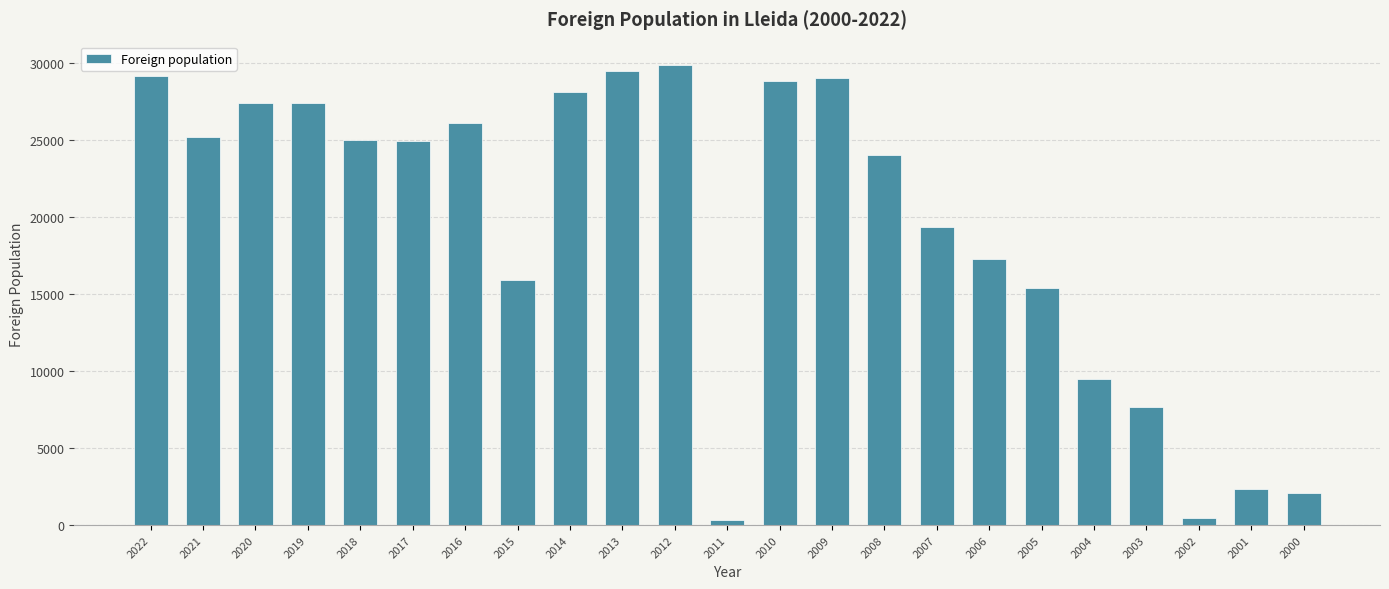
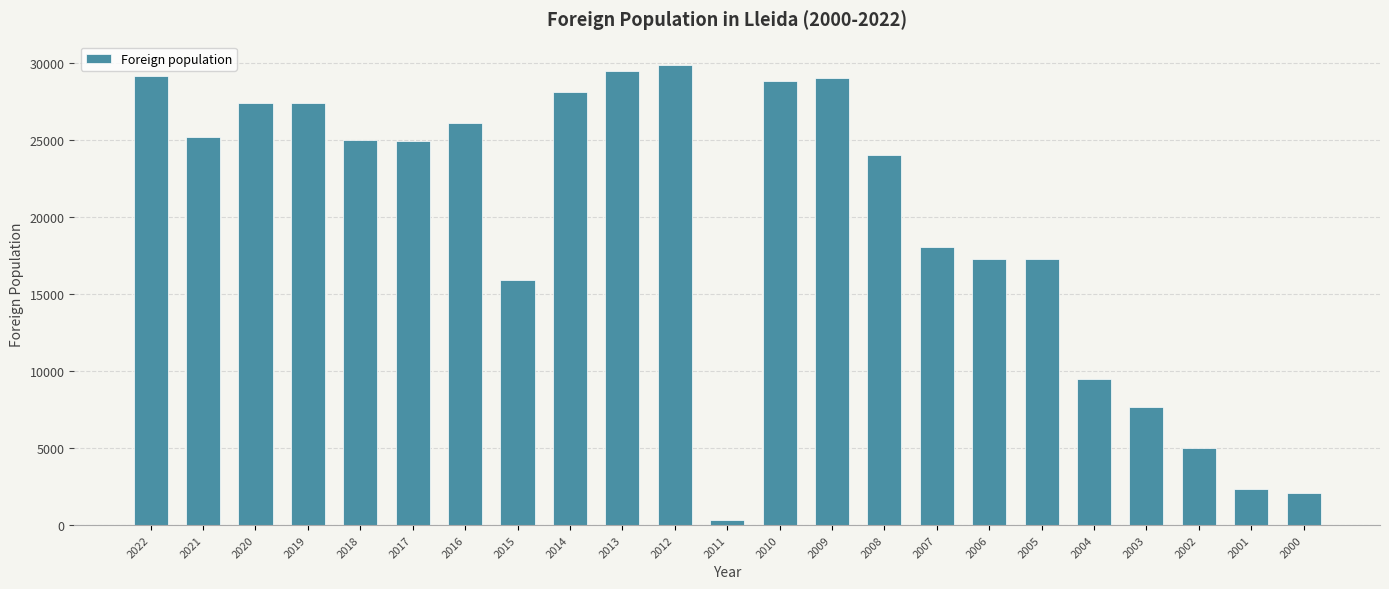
2007: 19400 -> 18100
2005: 15400 -> 17300
2002: 400 -> 5000
